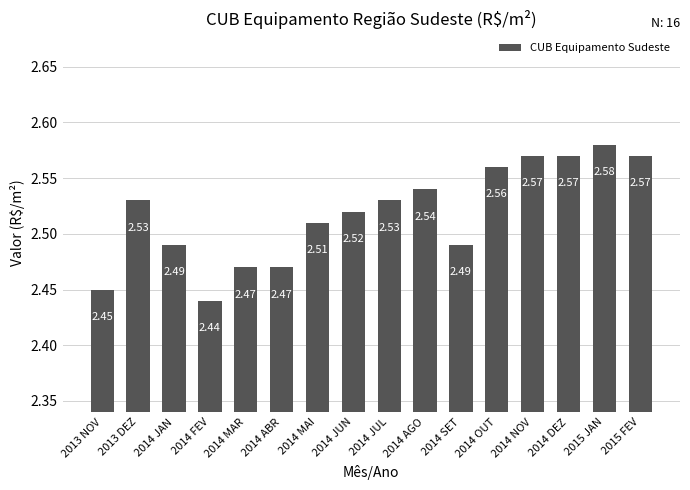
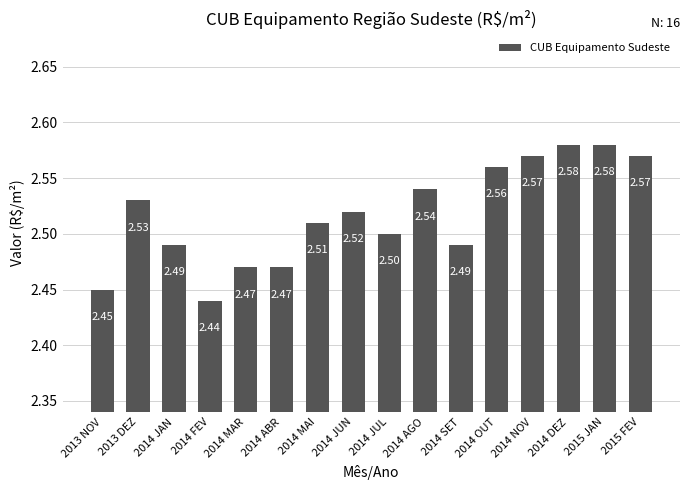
2014 JUL: 2.53 -> 2.50
2014 DEZ: 2.57 -> 2.58
